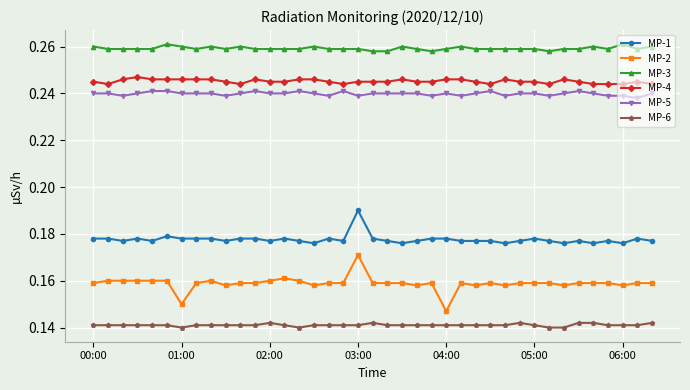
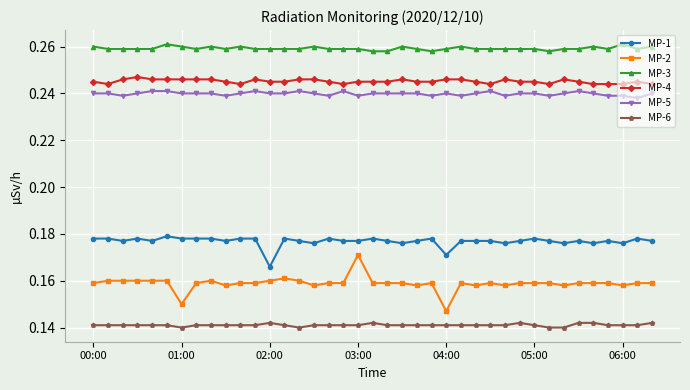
MP-1, 02:00: 0.177 -> 0.166
MP-1, 03:00: 0.190 -> 0.177
MP-1, 04:00: 0.178 -> 0.171
